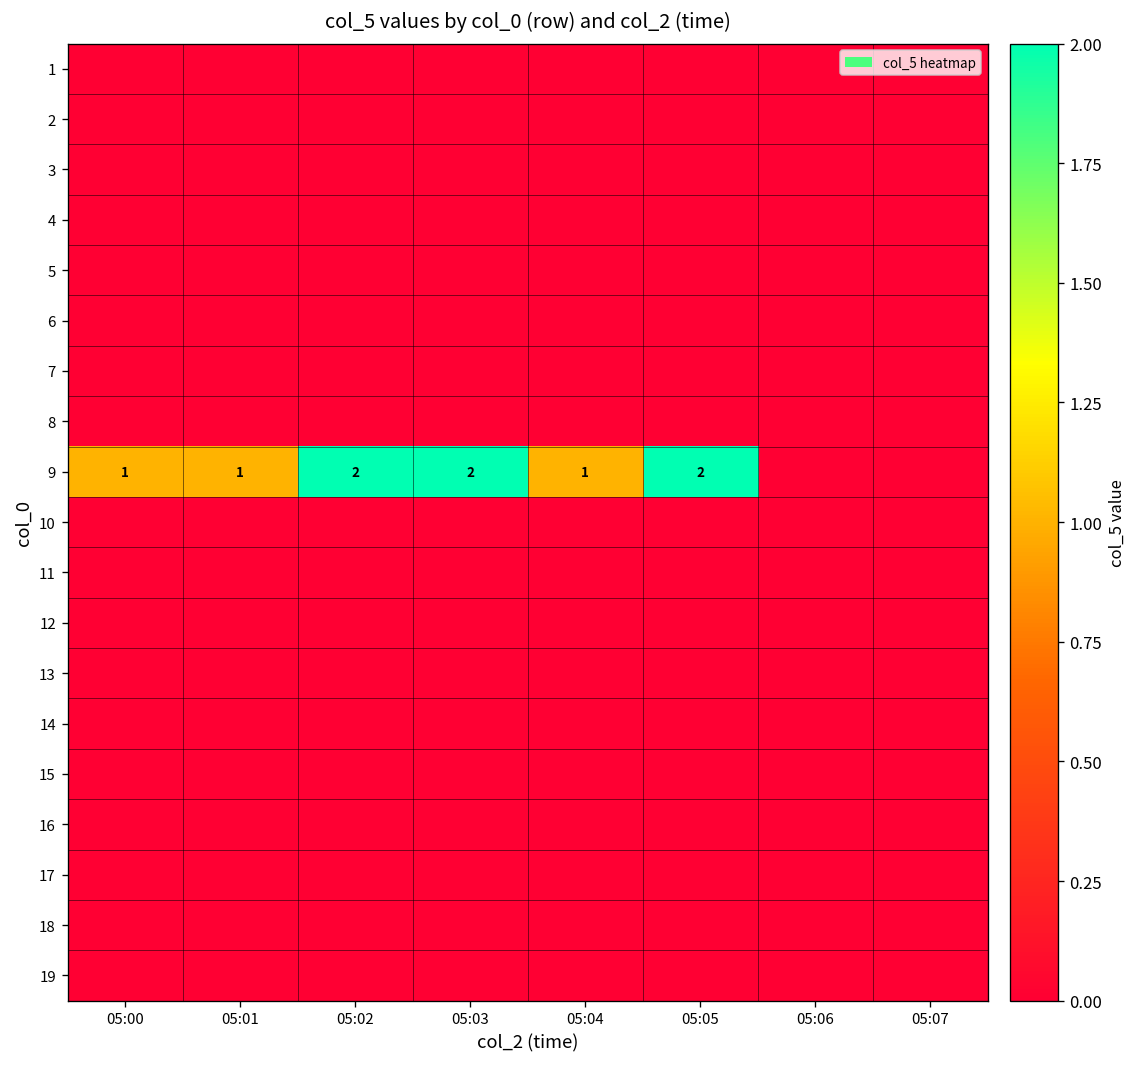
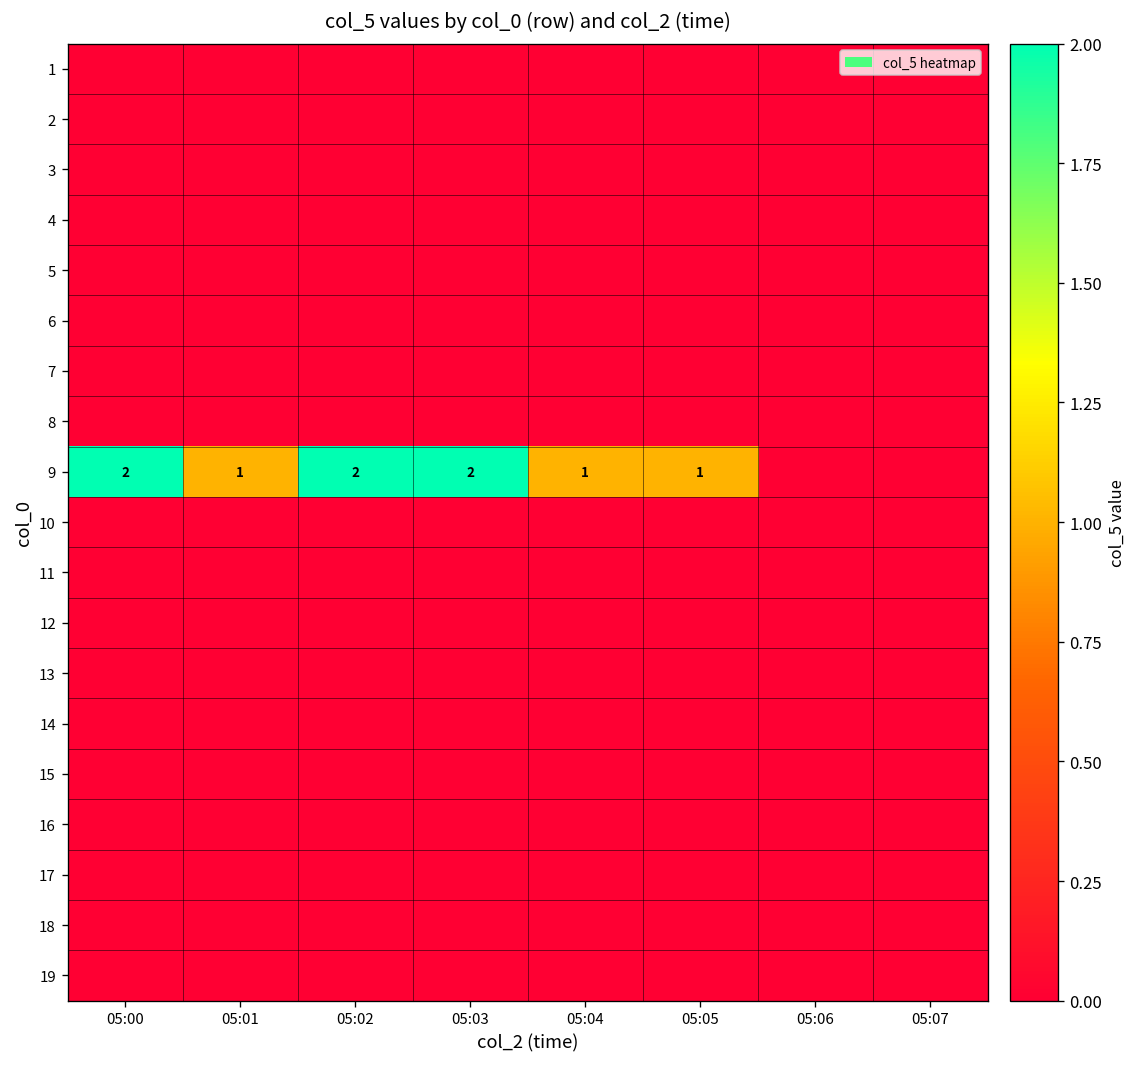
9, 05:00: 1 -> 2
9, 05:05: 2 -> 1
